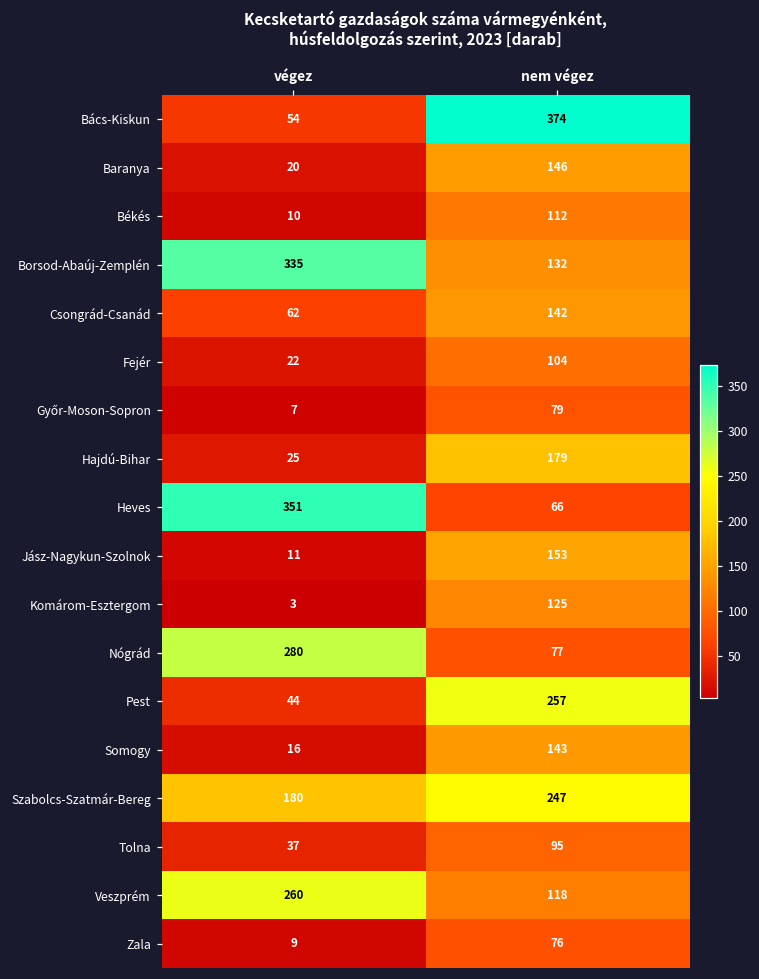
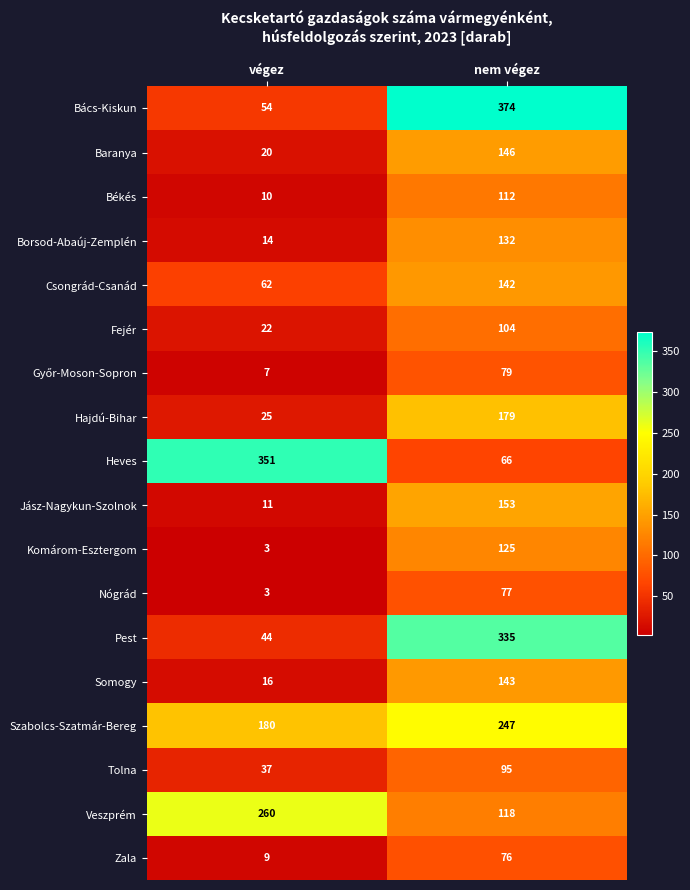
Borsod-Abaúj-Zemplén, végez: 335 -> 14
Nógrád, végez: 280 -> 3
Pest, nem végez: 257 -> 335
